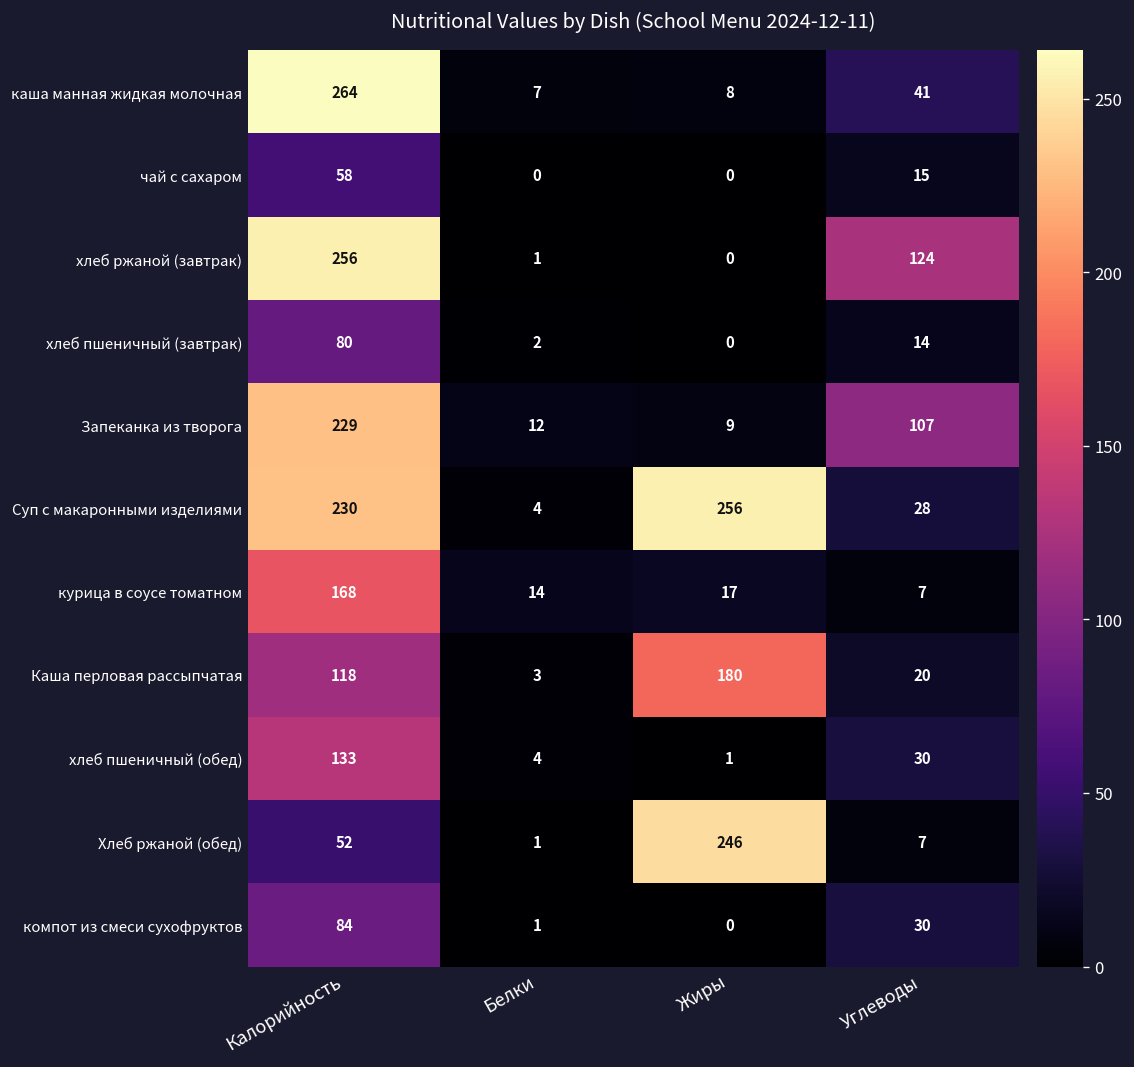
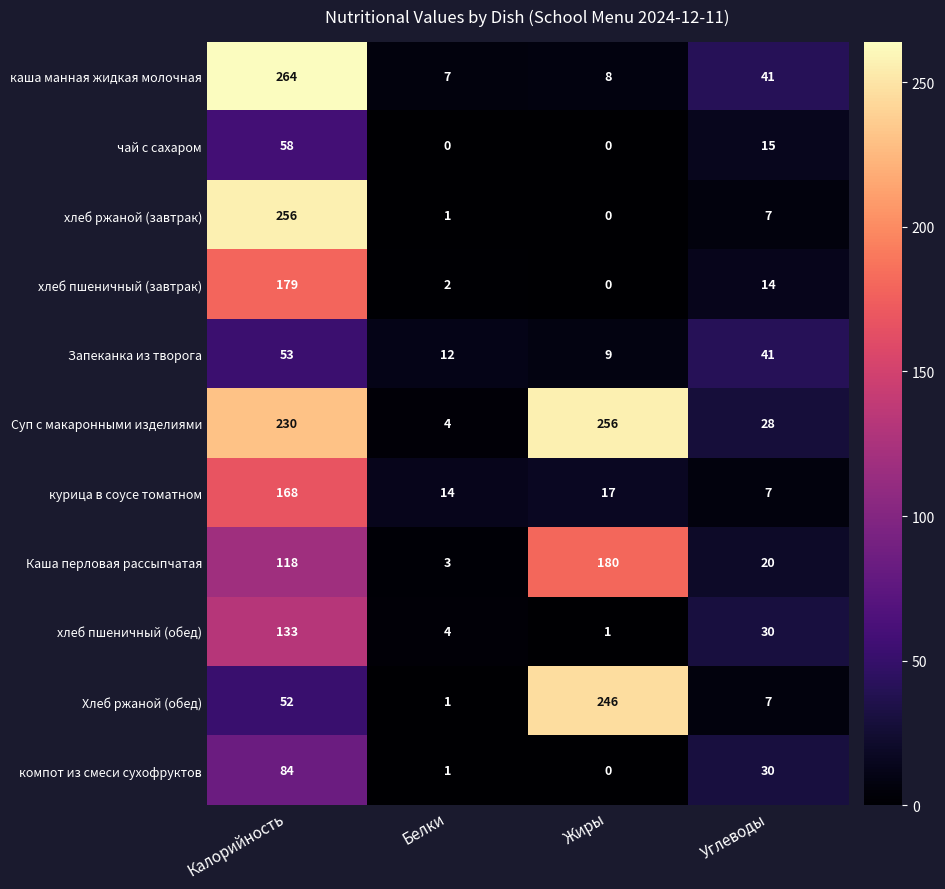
хлеб ржаной (завтрак), Углеводы: 124 -> 7
хлеб пшеничный (завтрак), Калорийность: 80 -> 179
Запеканка из творога, Калорийность: 229 -> 53
Запеканка из творога, Углеводы: 107 -> 41
